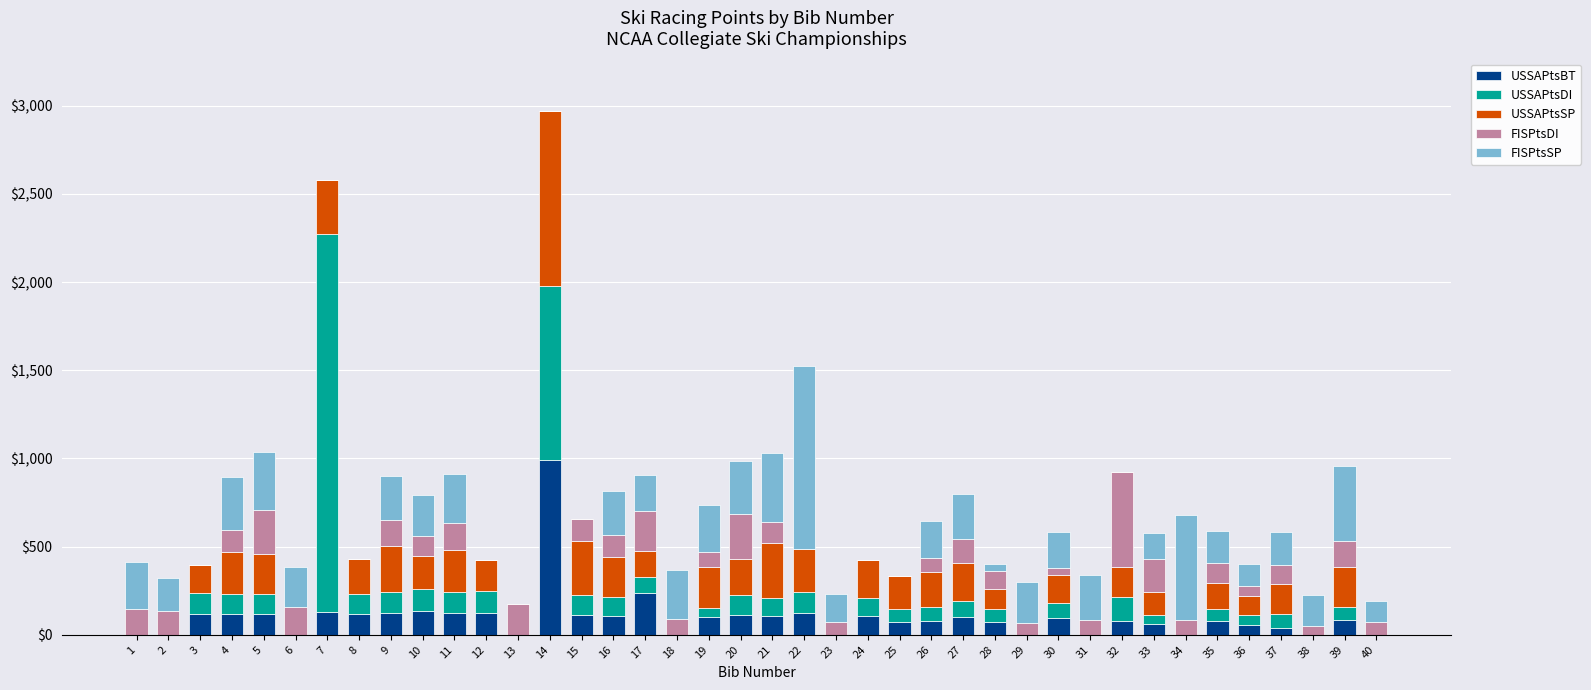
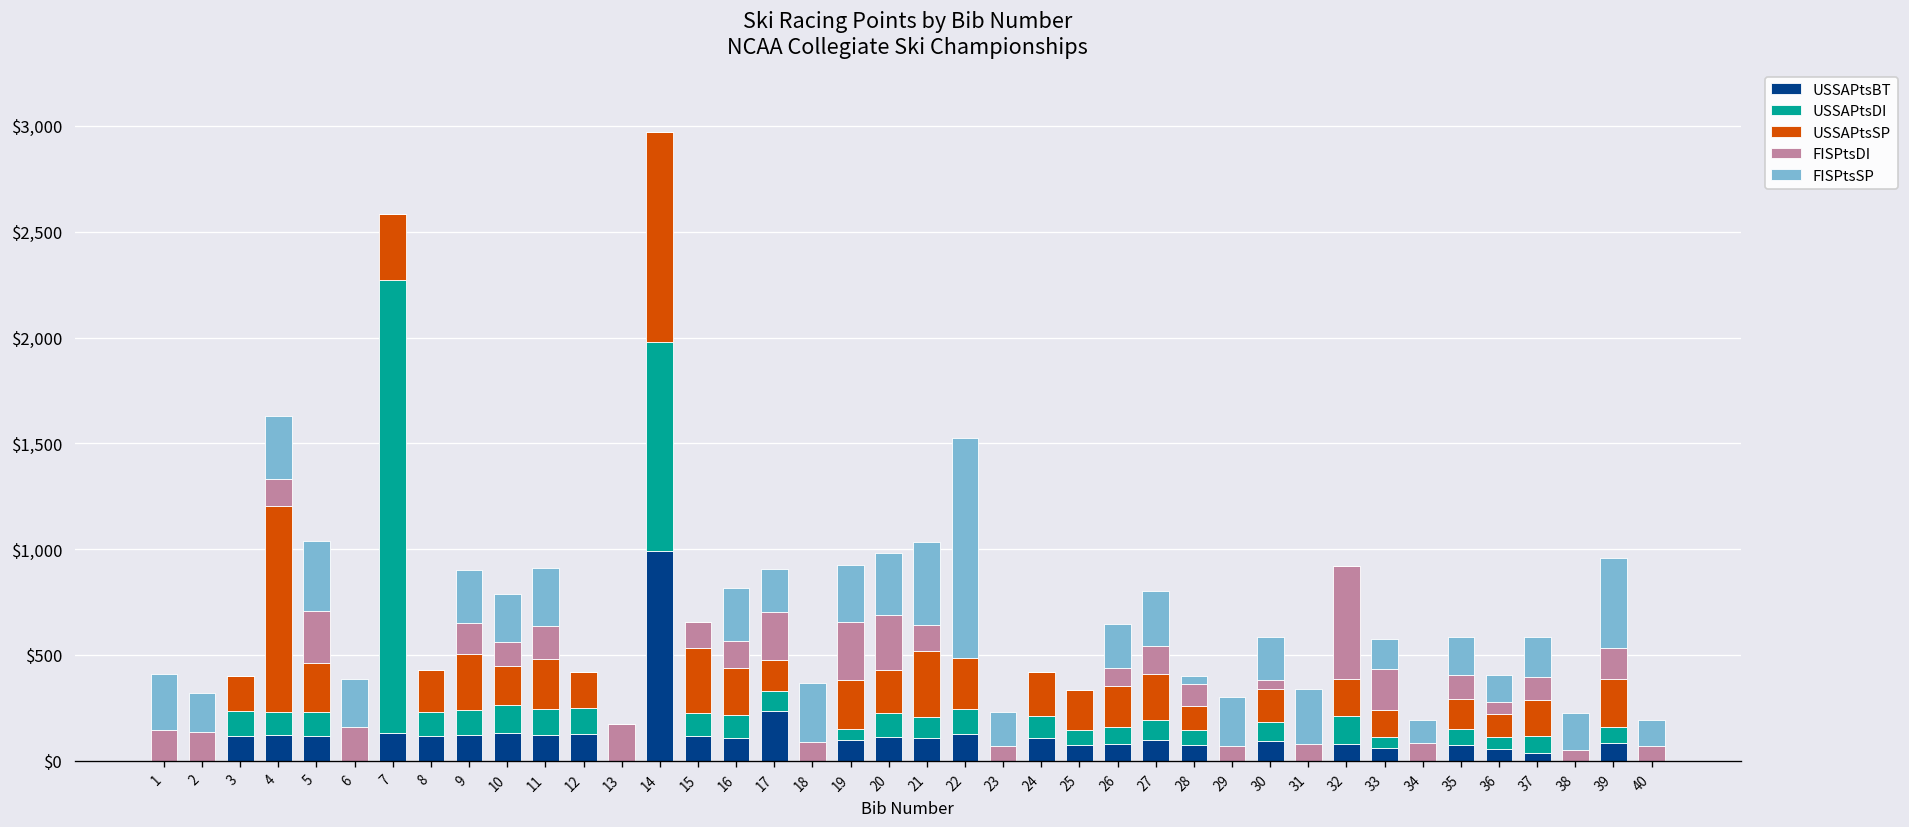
USSAPtsSP, 4: $240 -> $970
FISPtsDI, 19: $90 -> $270
FISPtsSP, 34: $590 -> $110
